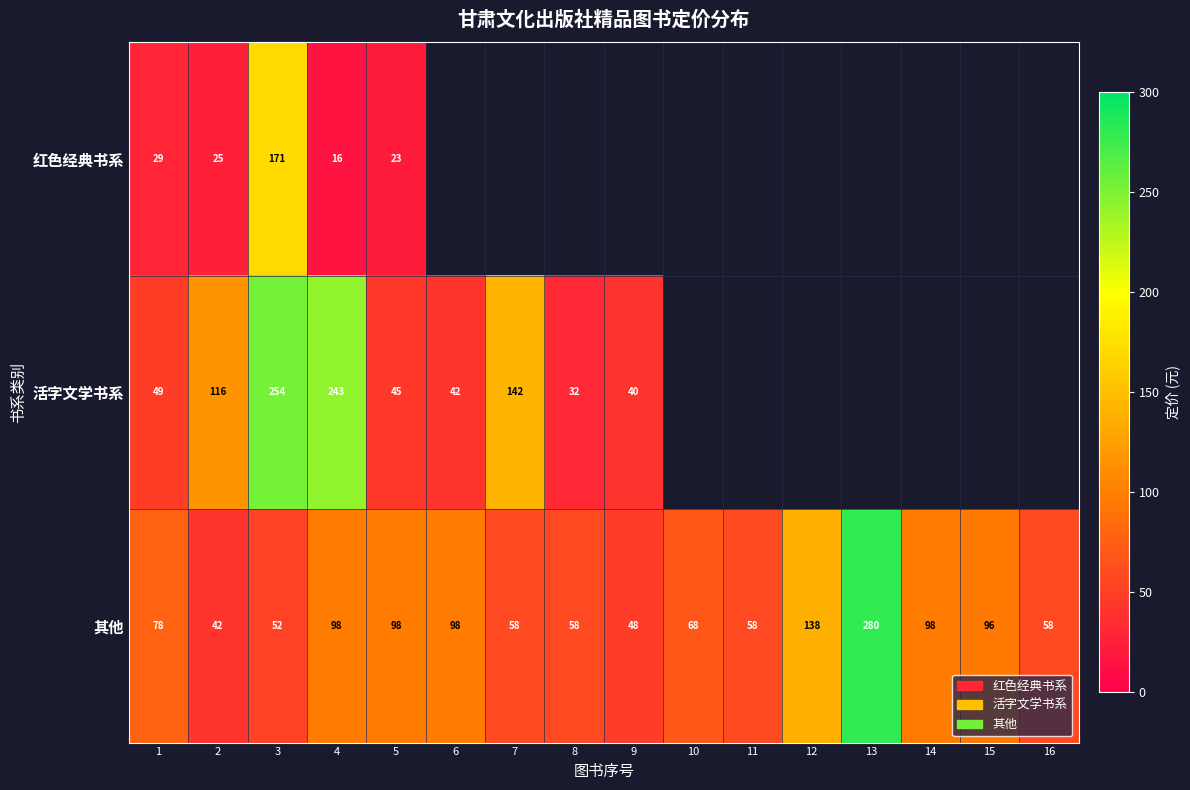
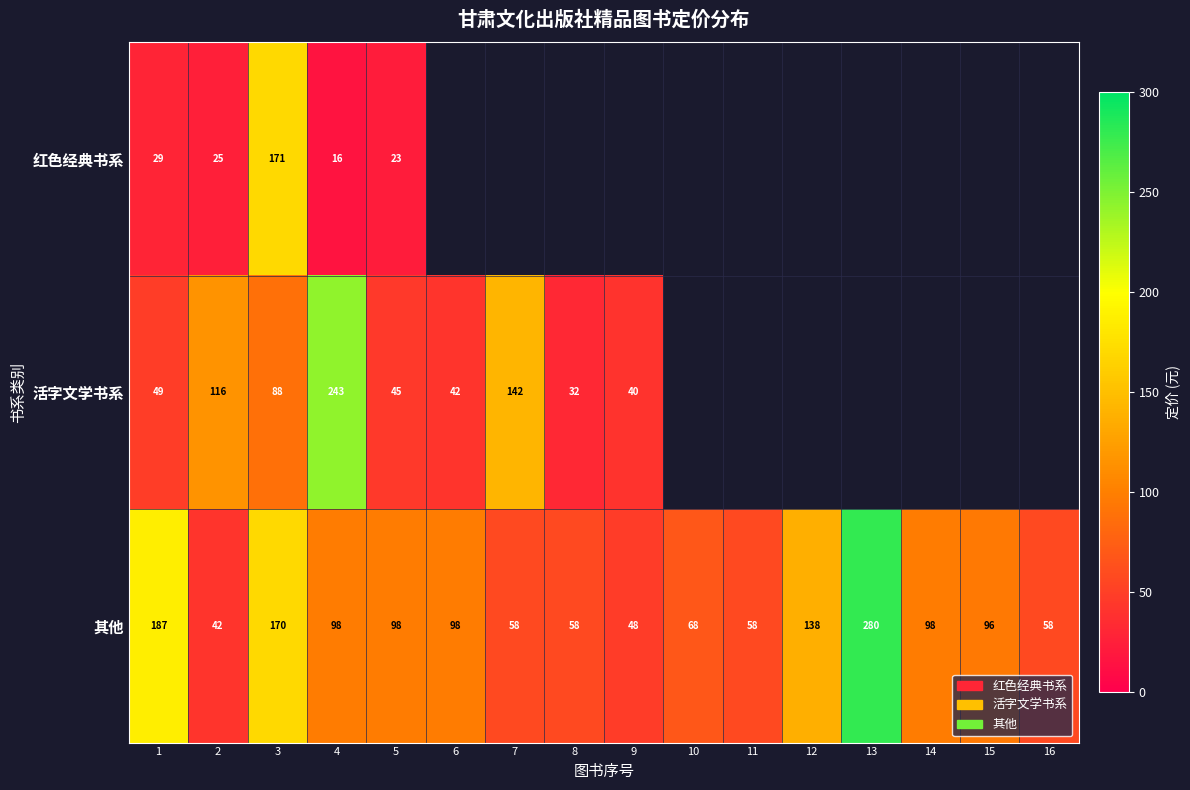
活字文学书系, 3: 254 -> 88
其他, 1: 78 -> 187
其他, 3: 52 -> 170
